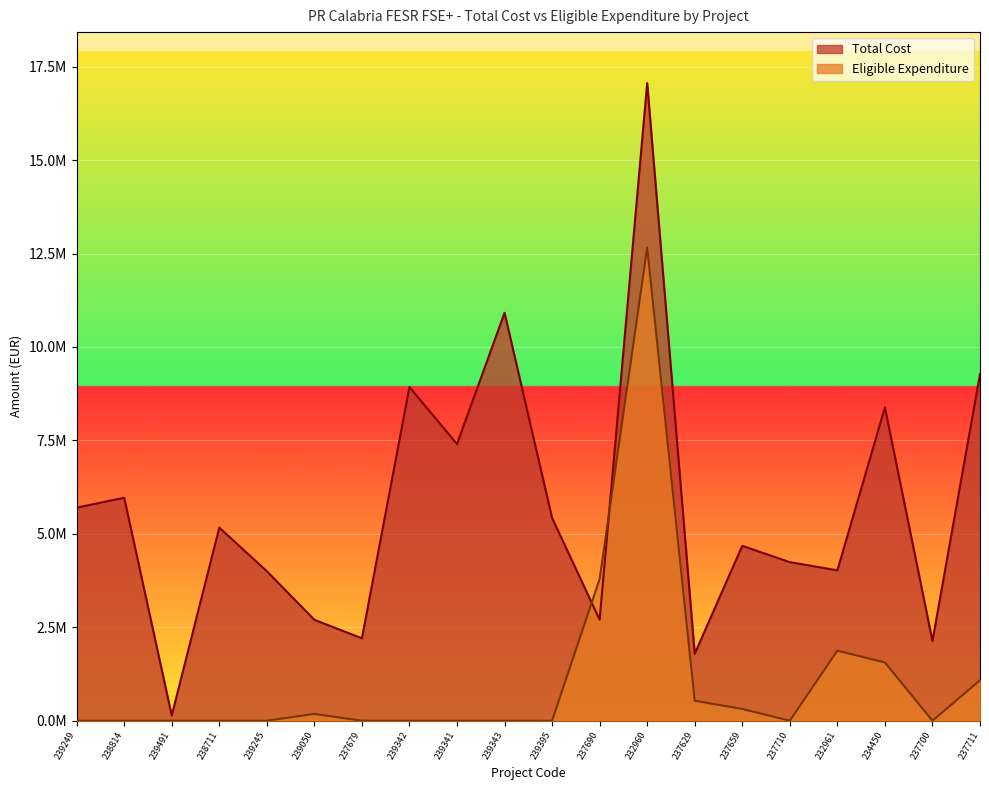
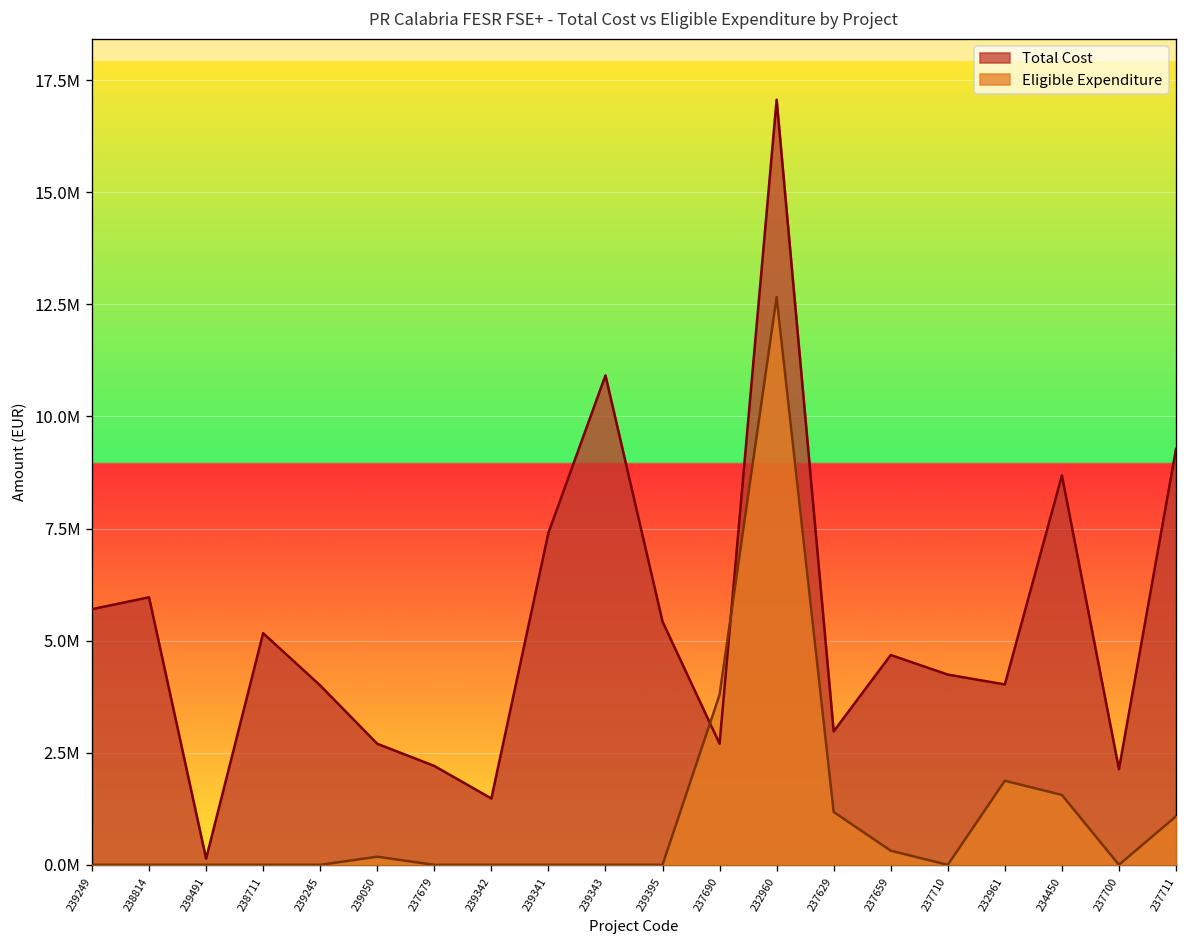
Total Cost, 239342: 8900000 -> 1500000
Total Cost, 237629: 1800000 -> 3000000
Eligible Expenditure, 237629: 500000 -> 1200000
Total Cost, 234450: 8400000 -> 8700000
